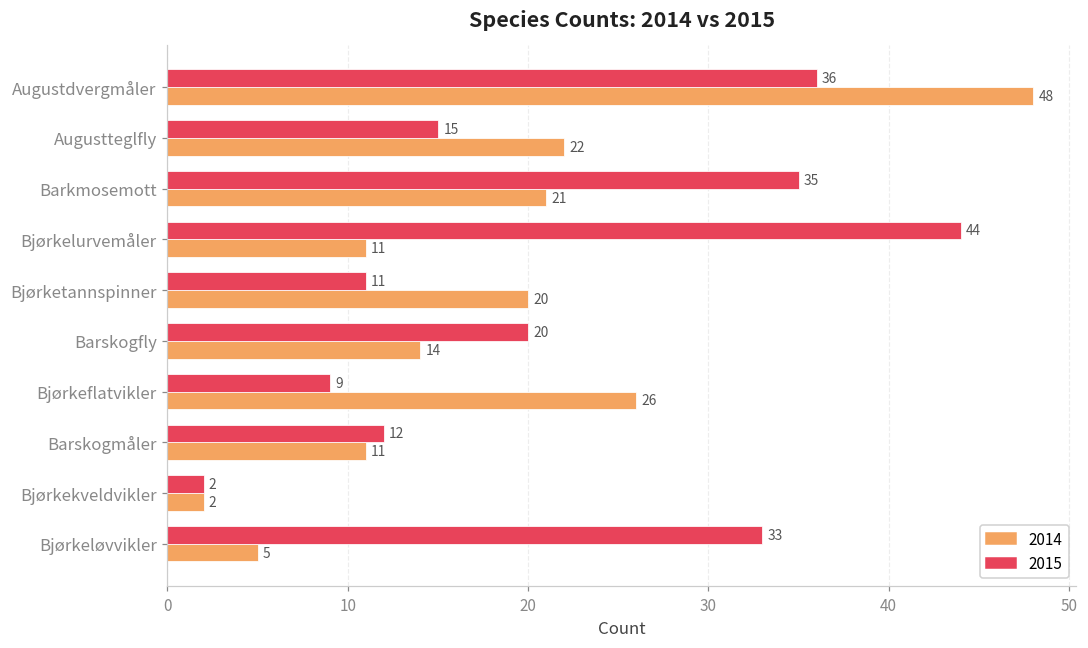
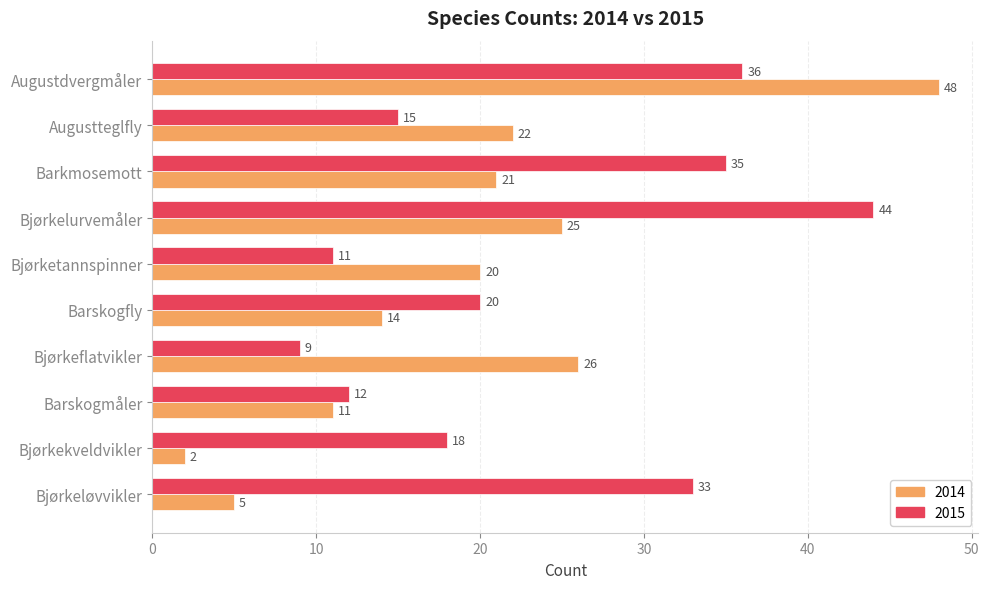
2014, Bjørkelurvemåler: 11 -> 25
2015, Bjørkekveldvikler: 2 -> 18
